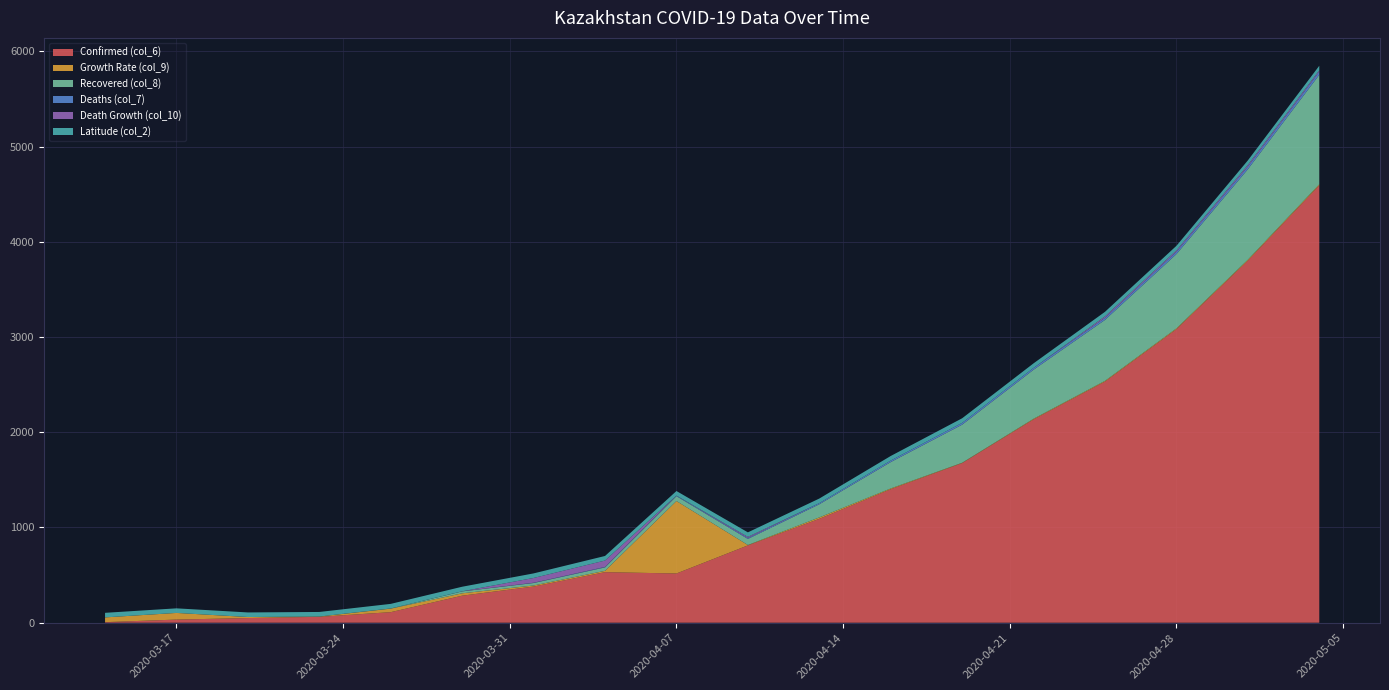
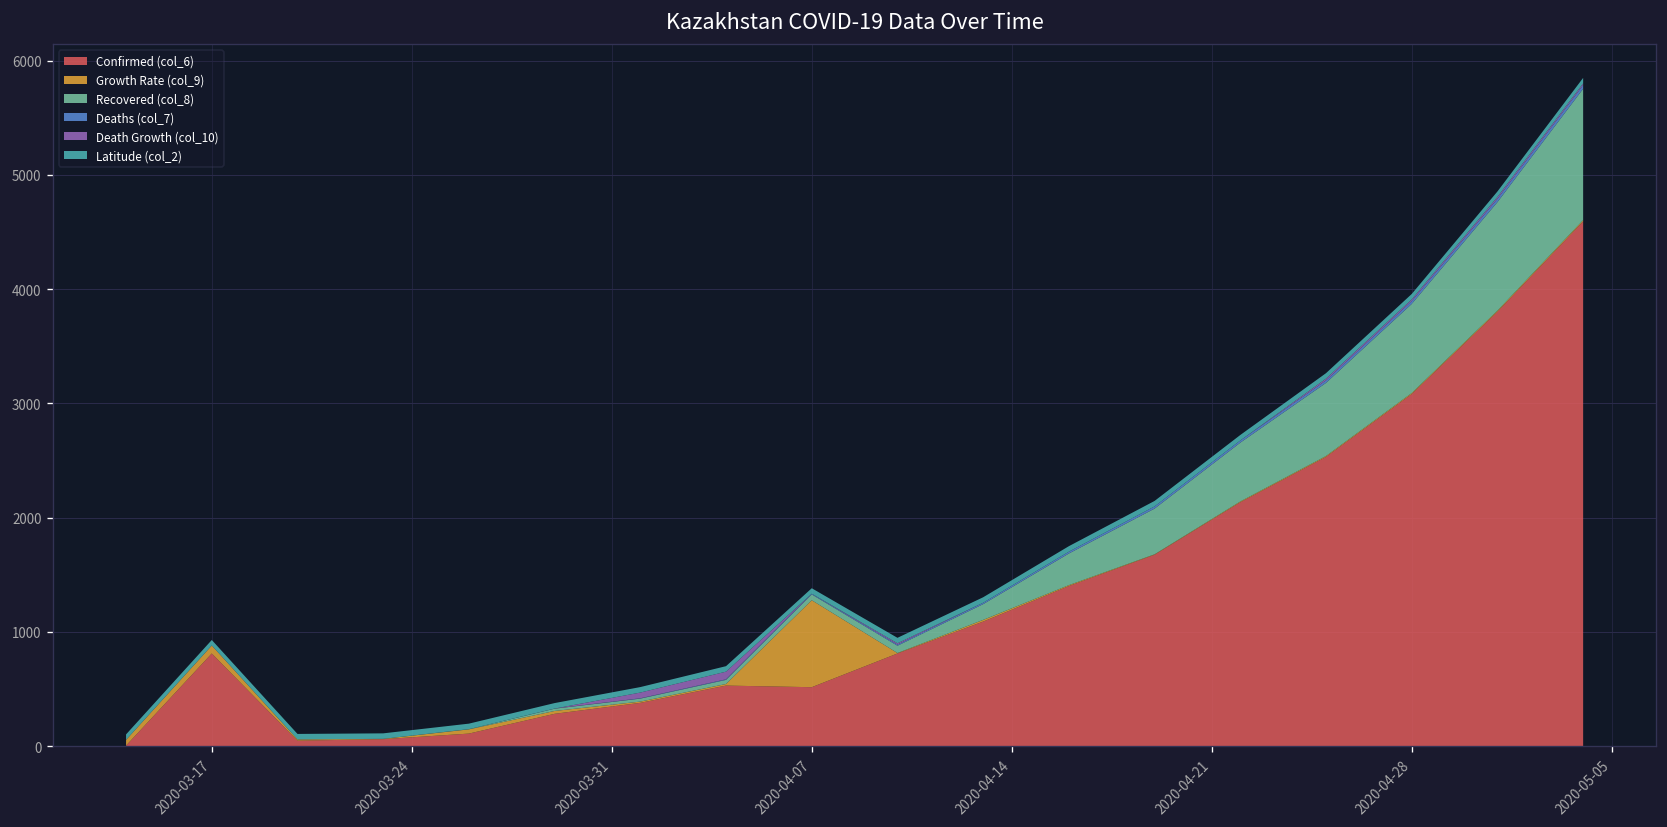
Confirmed (col_6), 2020-03-17: 0 -> 800
